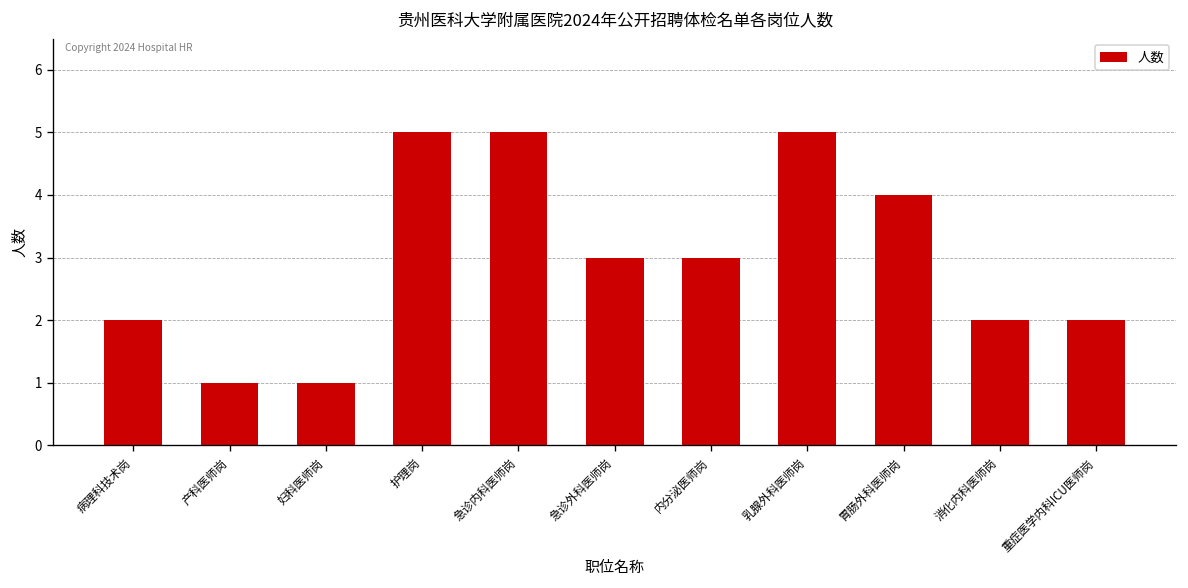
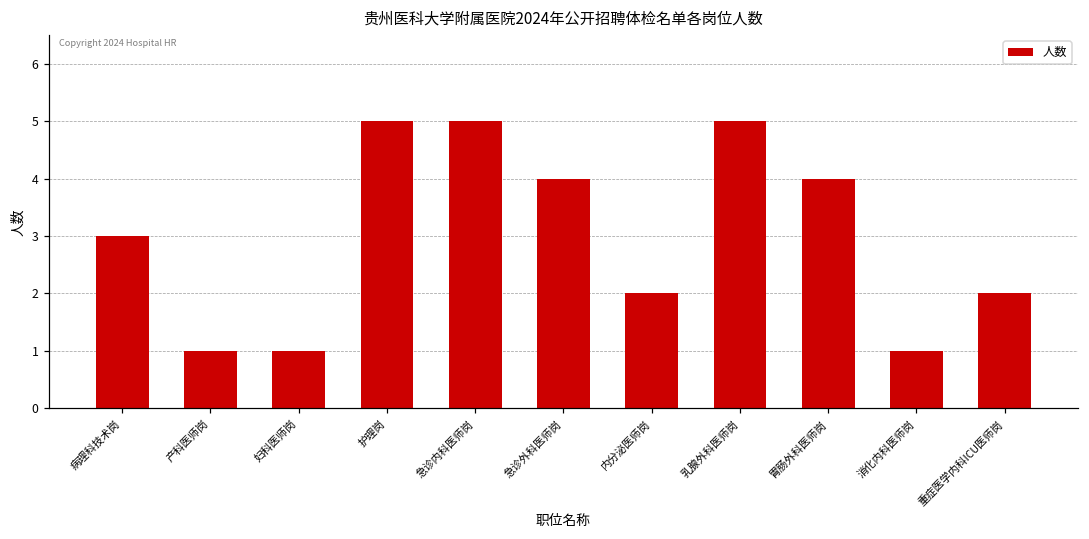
病理科技术岗: 2 -> 3
急诊外科医师岗: 3 -> 4
内分泌医师岗: 3 -> 2
消化内科医师岗: 2 -> 1
